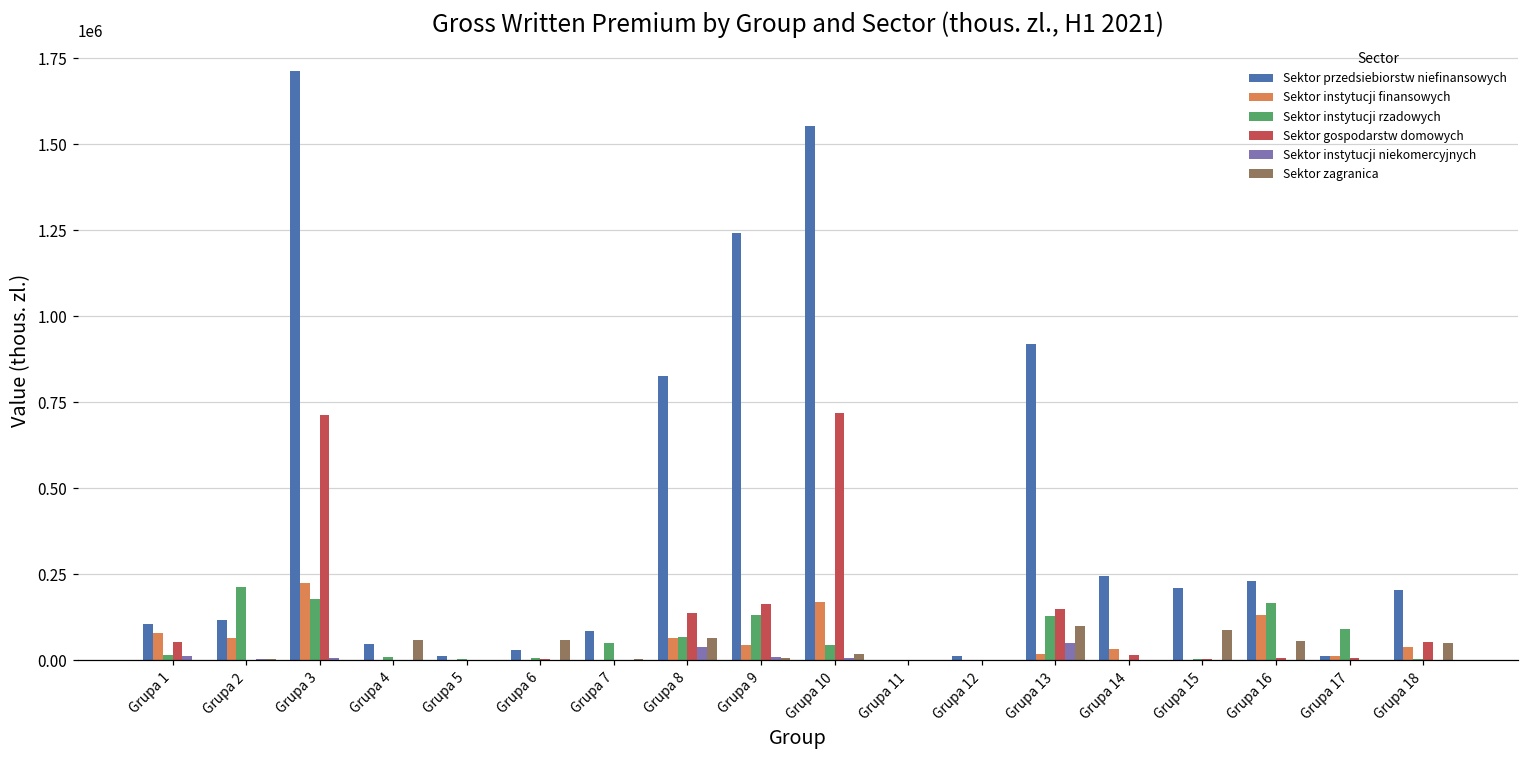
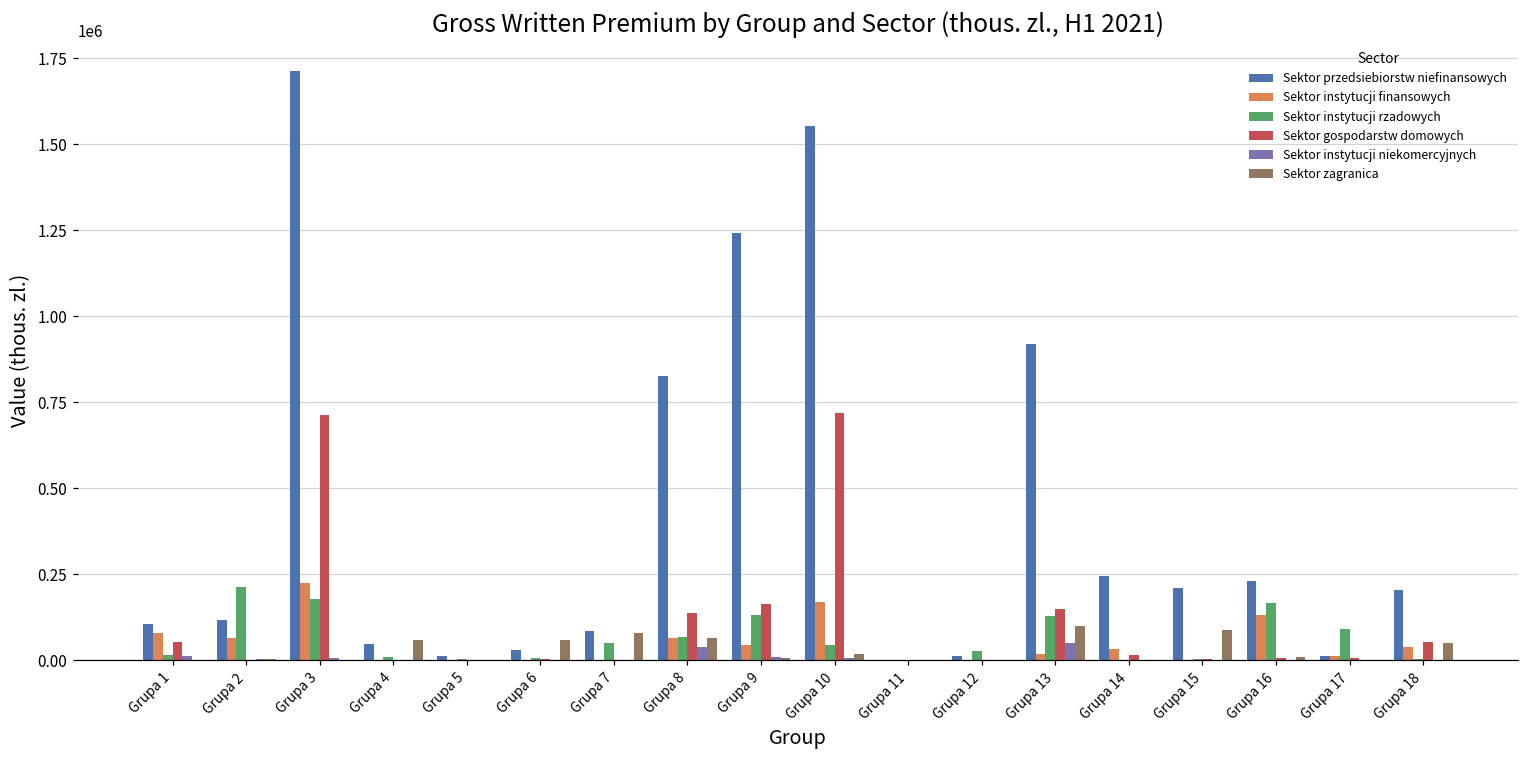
Sektor zagranica, Grupa 7: 0 -> 80000
Sektor instytucji rzadowych, Grupa 12: 0 -> 30000
Sektor zagranica, Grupa 16: 60000 -> 10000
